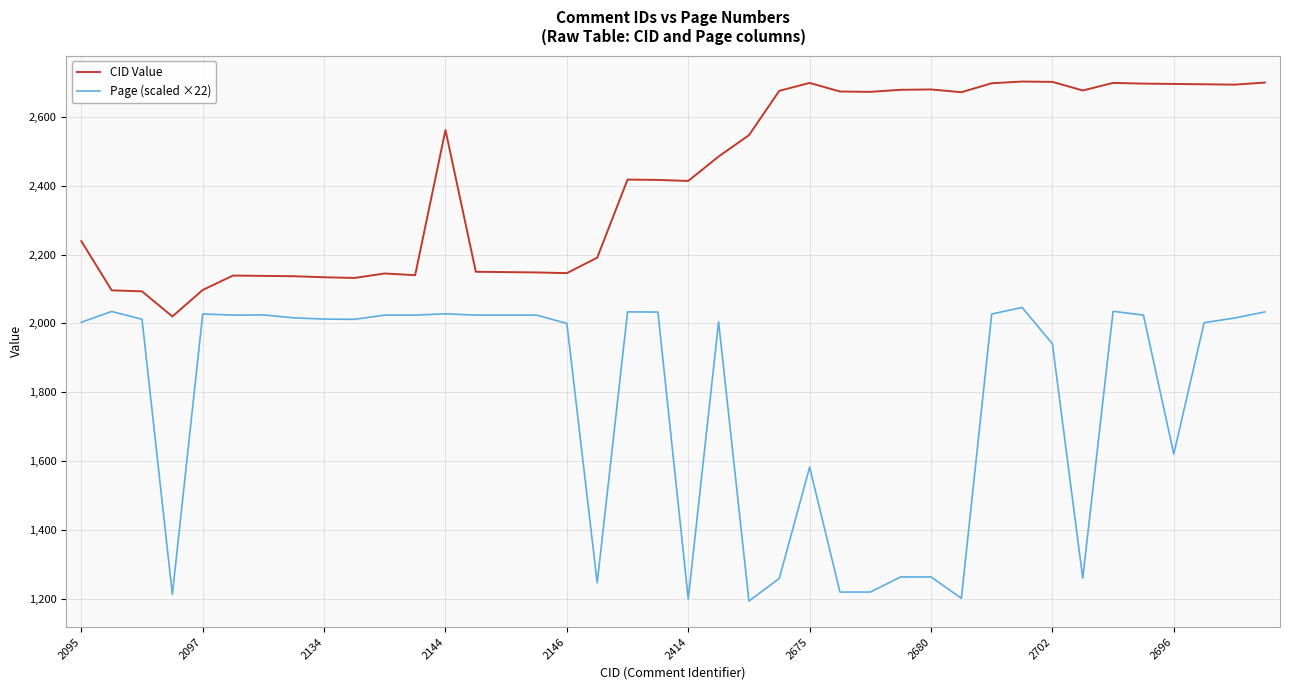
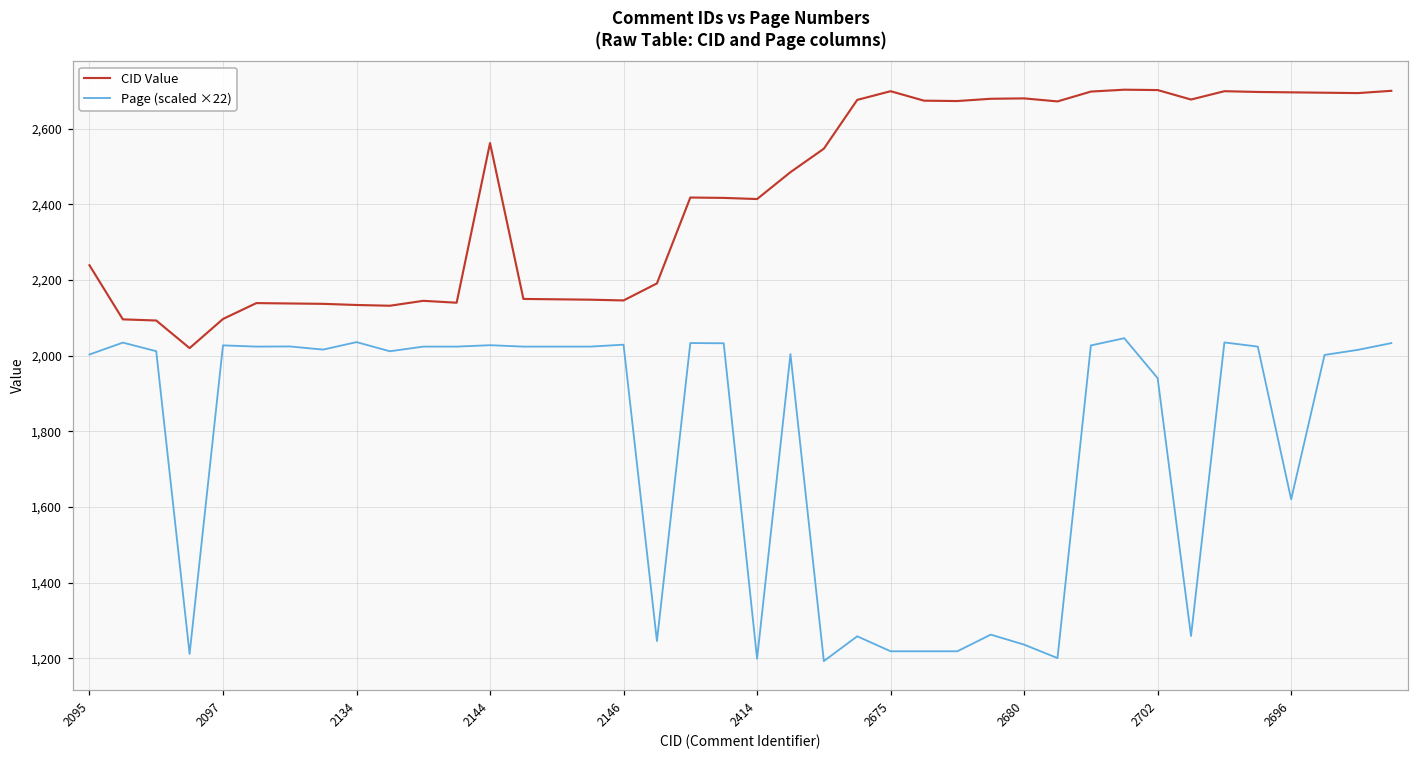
Page (scaled ×22), 2134: 2,010 -> 2,040
Page (scaled ×22), 2146: 2,000 -> 2,030
Page (scaled ×22), 2675: 1,580 -> 1,220
Page (scaled ×22), 2680: 1,260 -> 1,240
